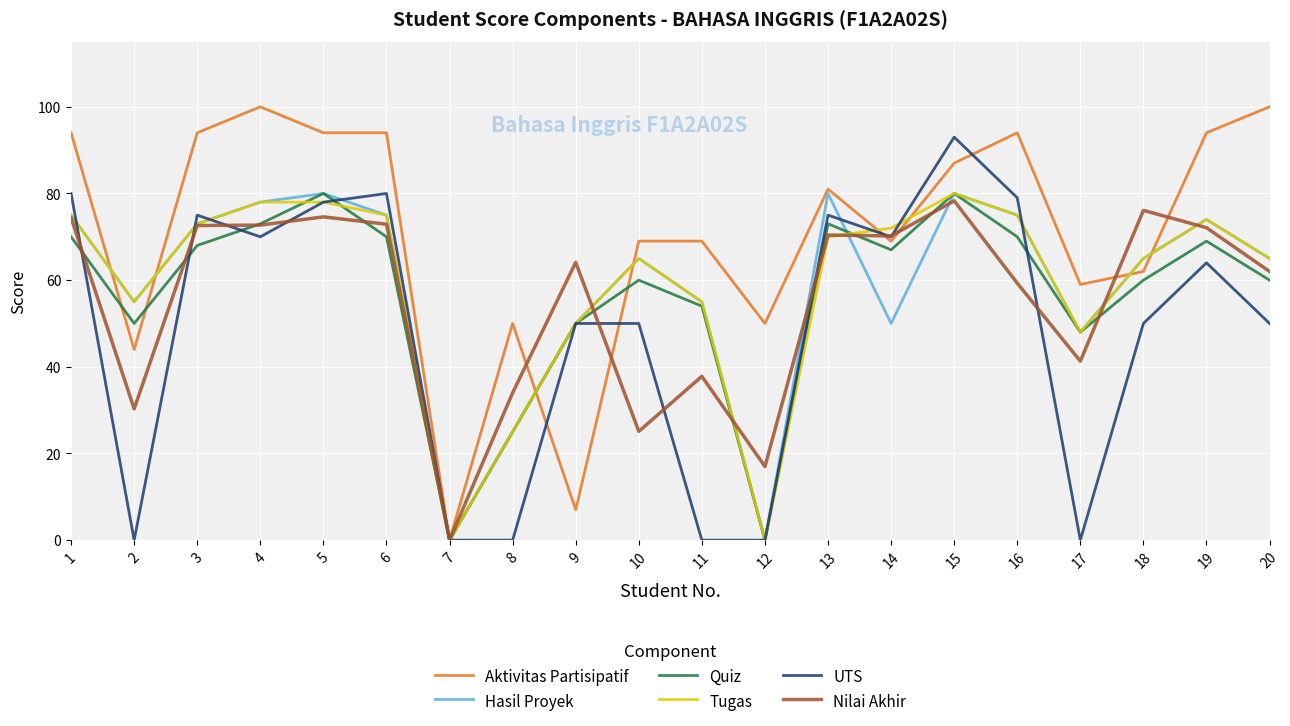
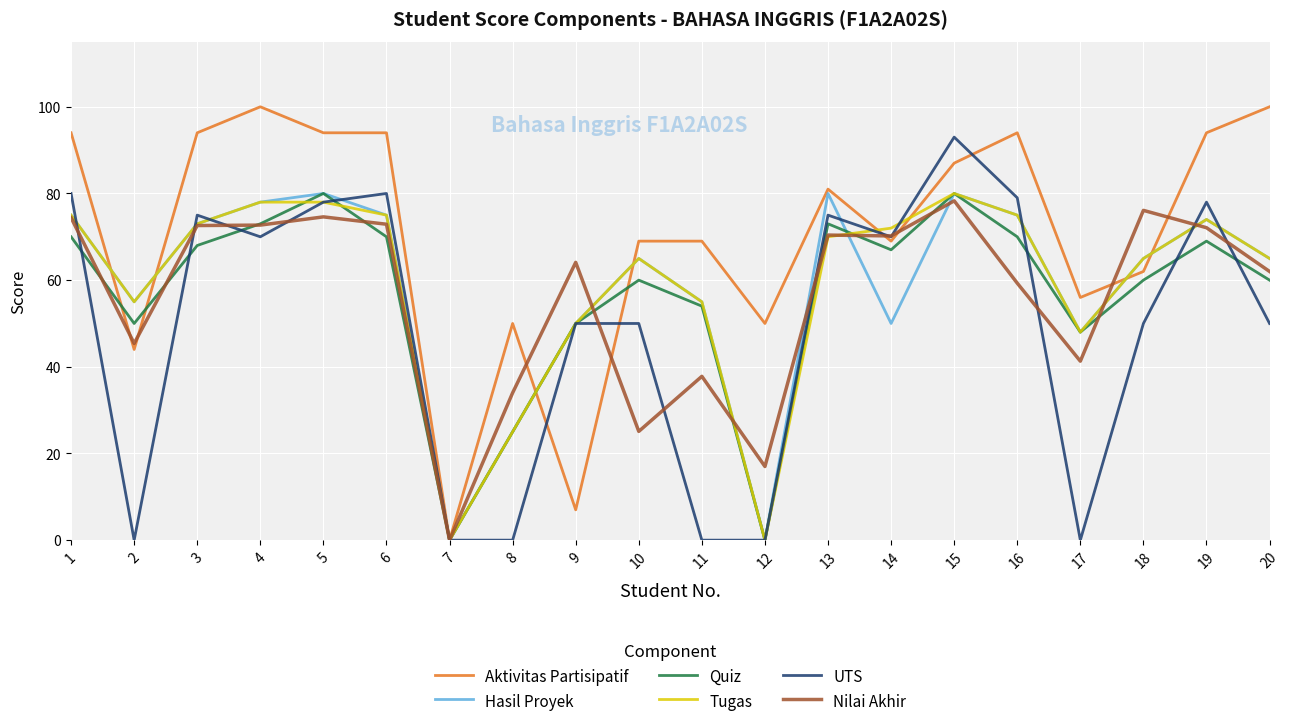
Nilai Akhir, 2: 30 -> 45
Aktivitas Partisipatif, 17: 59 -> 56
UTS, 19: 64 -> 78
